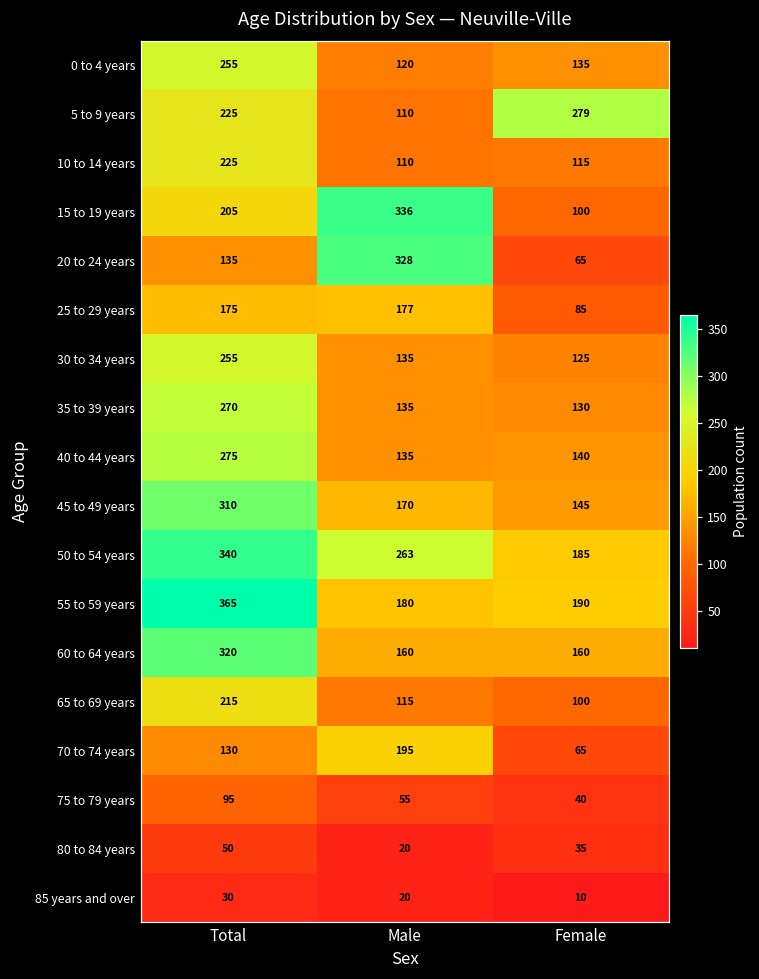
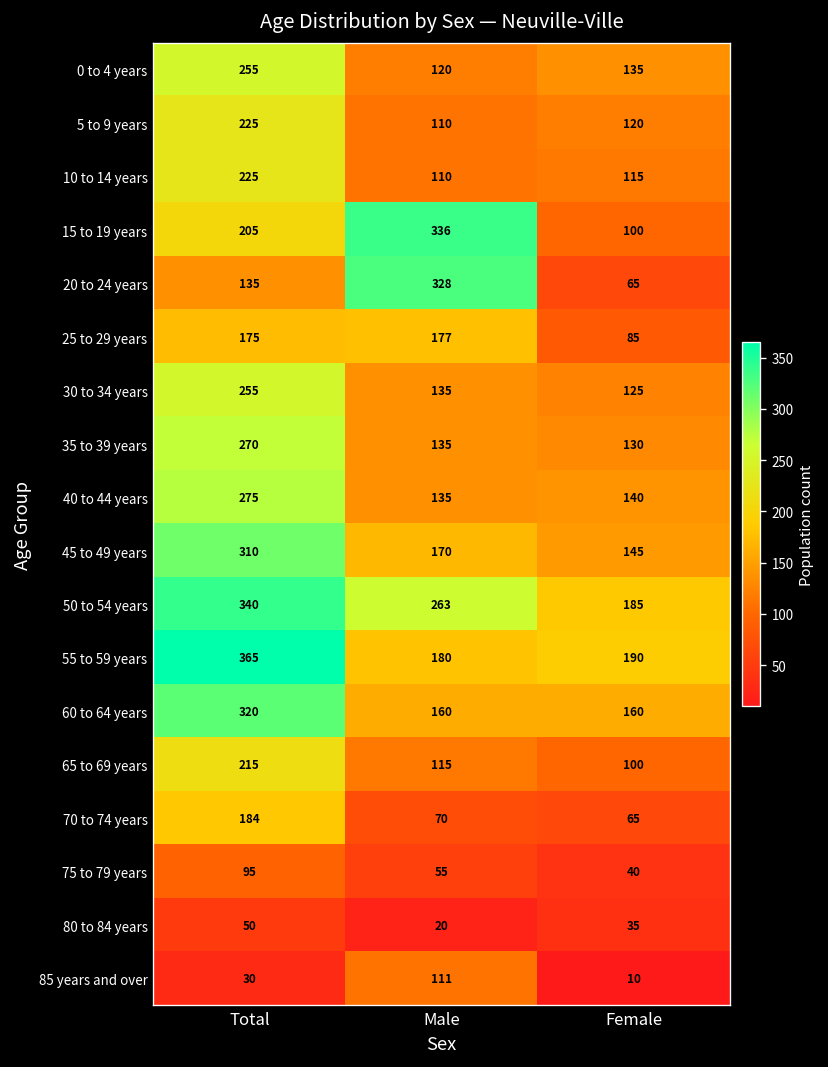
5 to 9 years, Female: 279 -> 120
70 to 74 years, Total: 130 -> 184
70 to 74 years, Male: 195 -> 70
85 years and over, Male: 20 -> 111
